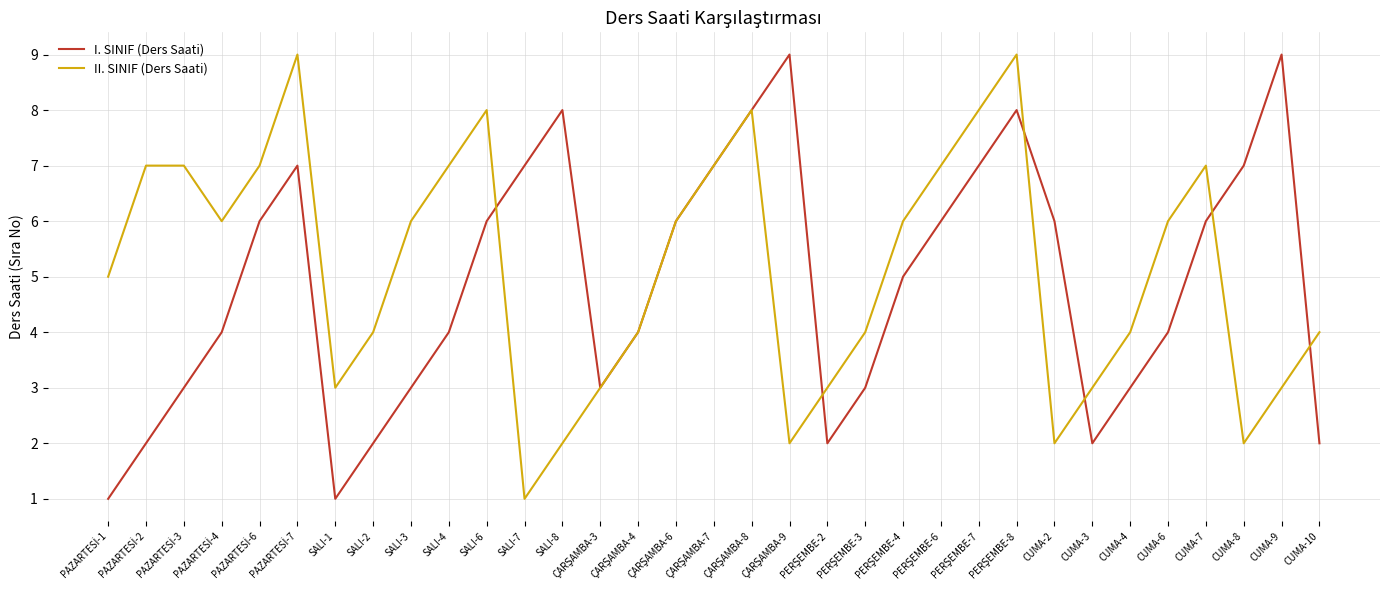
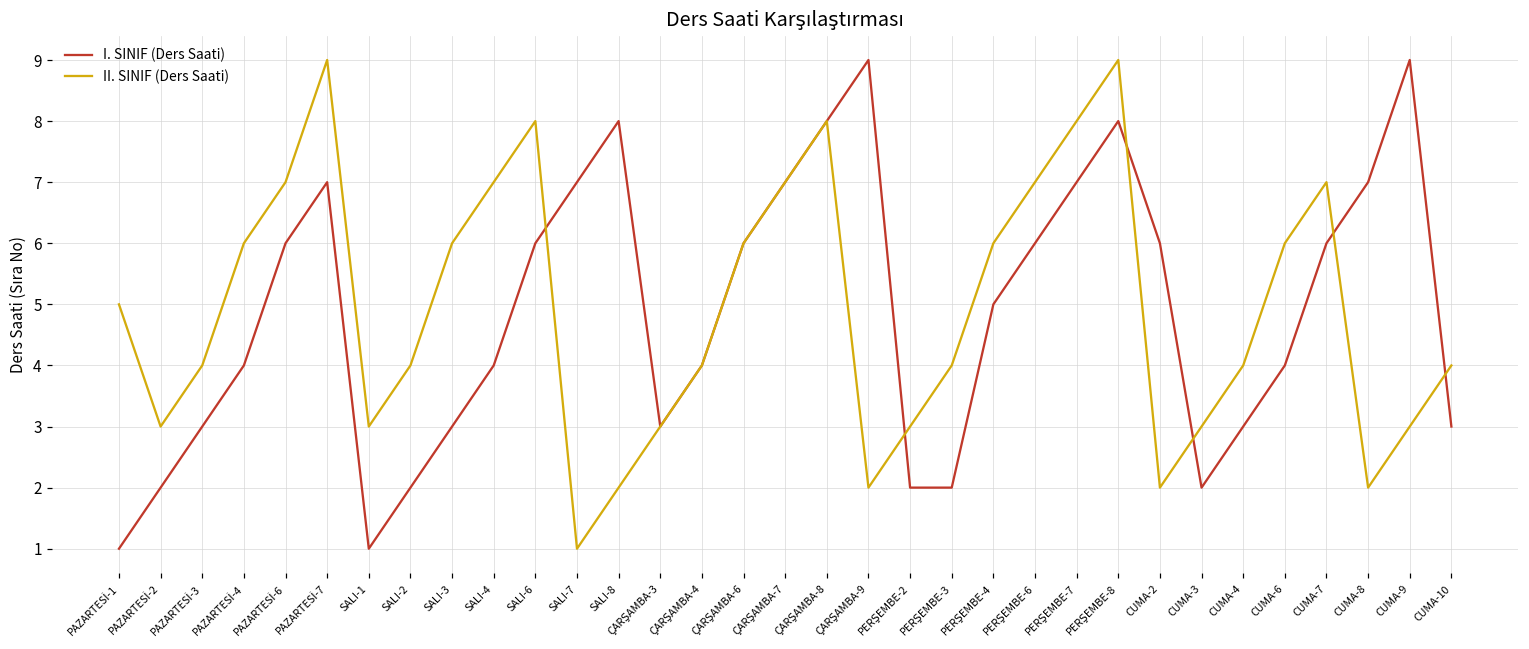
II. SINIF (Ders Saati), PAZARTESİ-2: 7 -> 3
II. SINIF (Ders Saati), PAZARTESİ-3: 7 -> 4
I. SINIF (Ders Saati), PERŞEMBE-3: 3 -> 2
I. SINIF (Ders Saati), CUMA-10: 2 -> 3
